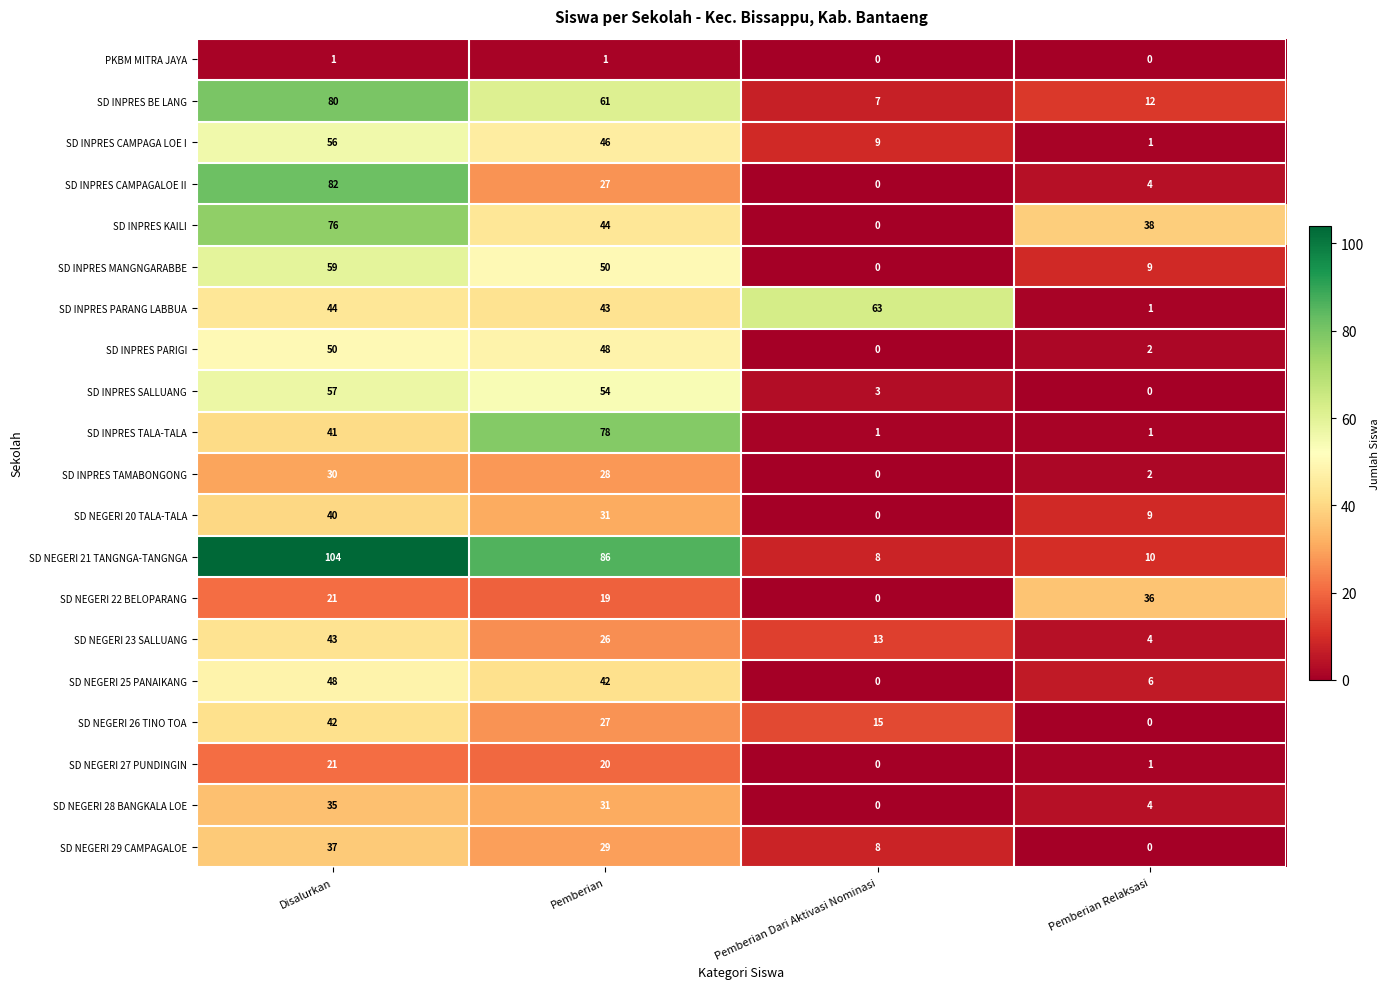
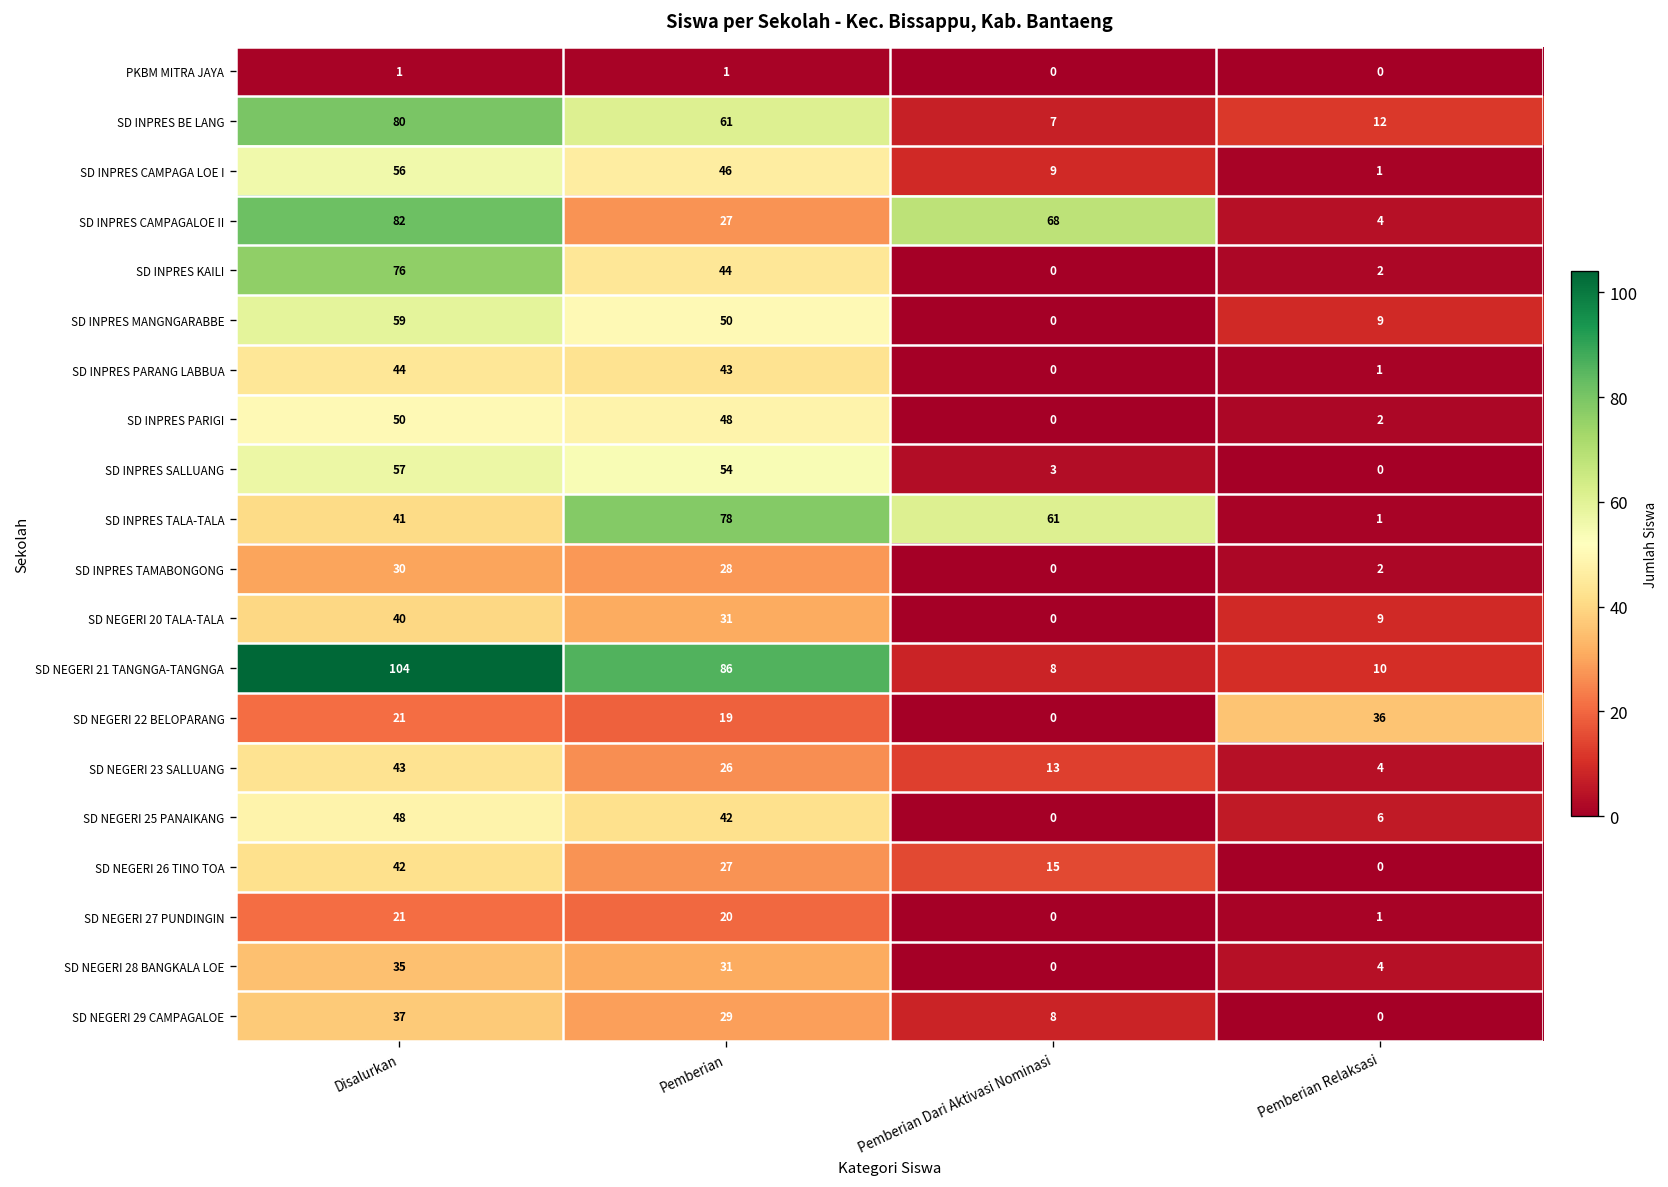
SD INPRES CAMPAGALOE II, Pemberian Dari Aktivasi Nominasi: 0 -> 68
SD INPRES KAILI, Pemberian Relaksasi: 38 -> 2
SD INPRES PARANG LABBUA, Pemberian Dari Aktivasi Nominasi: 63 -> 0
SD INPRES TALA-TALA, Pemberian Dari Aktivasi Nominasi: 1 -> 61
